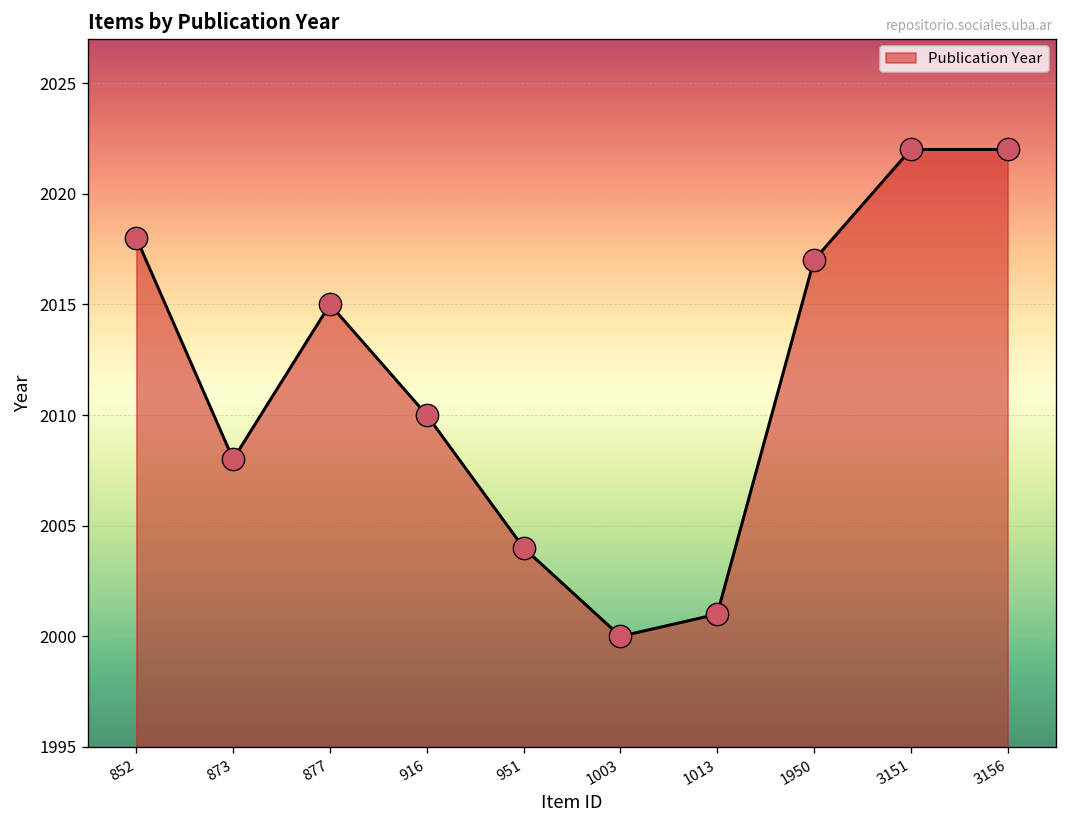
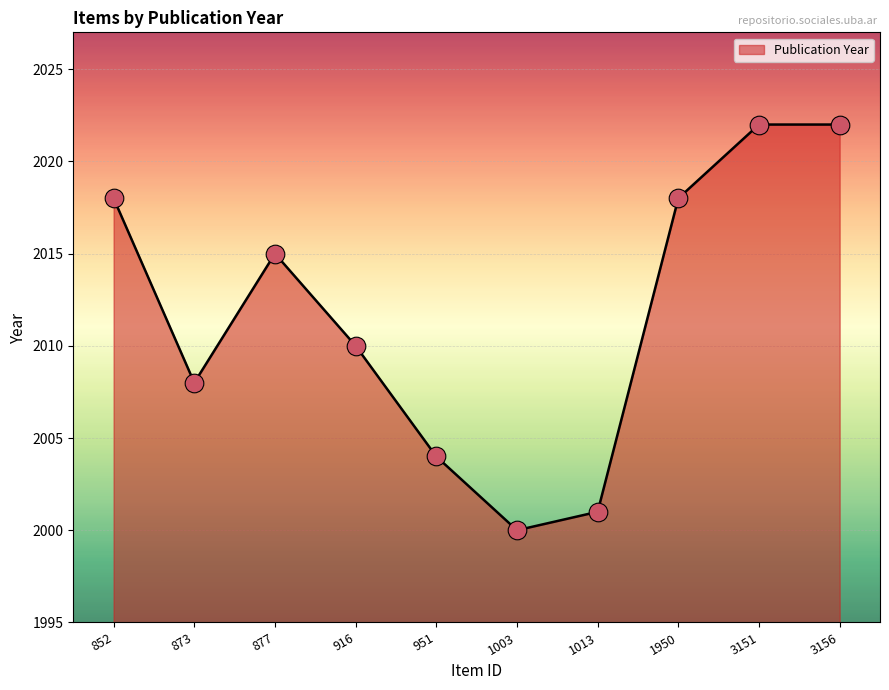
1950: 2017 -> 2018
